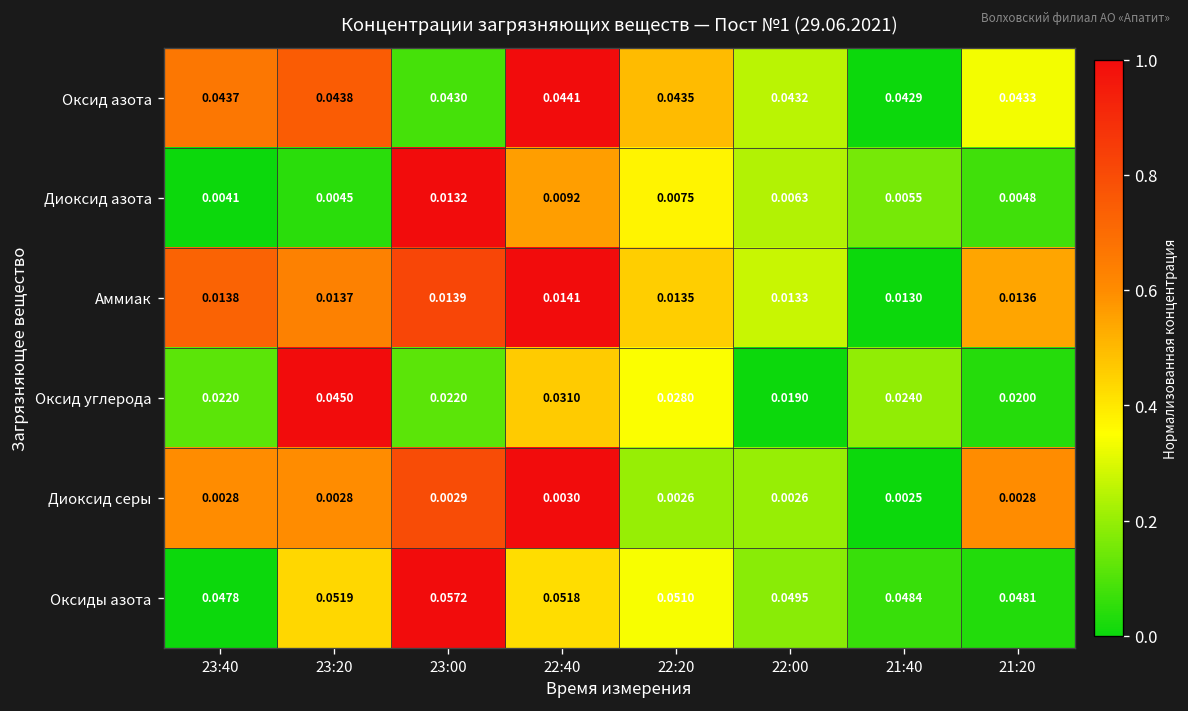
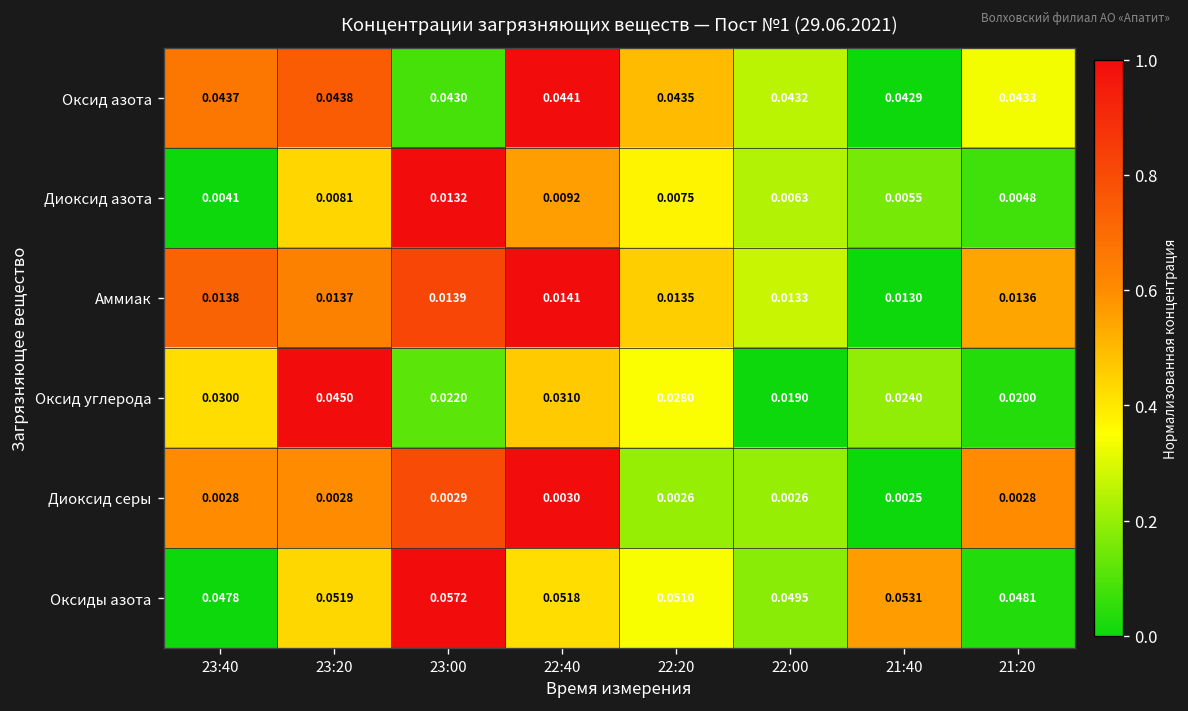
Диоксид азота, 23:20: 0.0045 -> 0.0081
Оксид углерода, 23:40: 0.0220 -> 0.0300
Оксиды азота, 21:40: 0.0484 -> 0.0531
